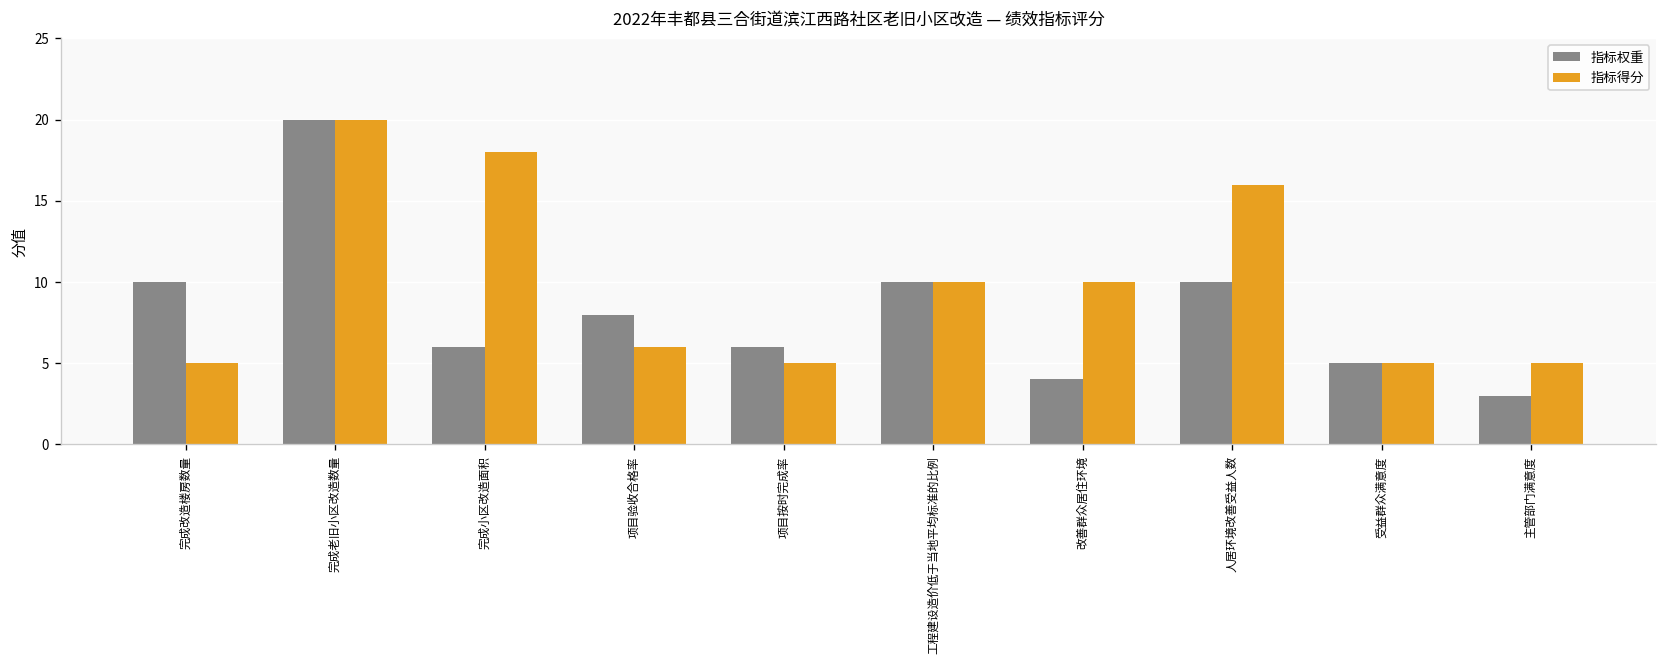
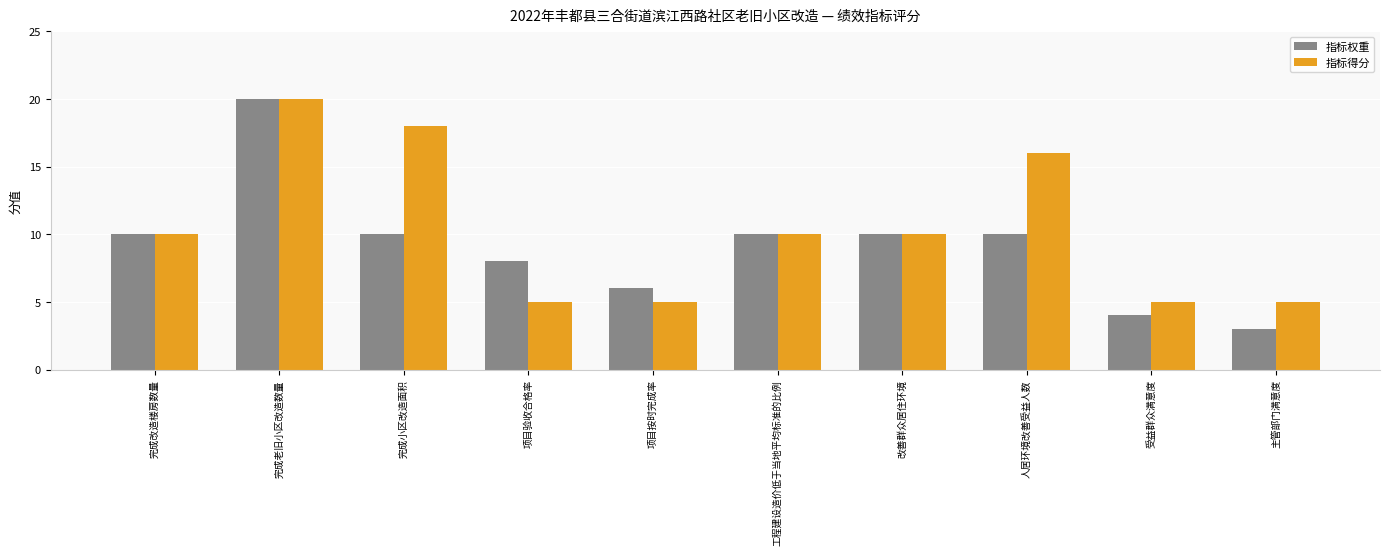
指标得分, 完成改造楼房数量: 5 -> 10
指标权重, 完成小区改造面积: 6 -> 10
指标得分, 项目验收合格率: 6 -> 5
指标权重, 改善群众居住环境: 4 -> 10
指标权重, 受益群众满意度: 5 -> 4
